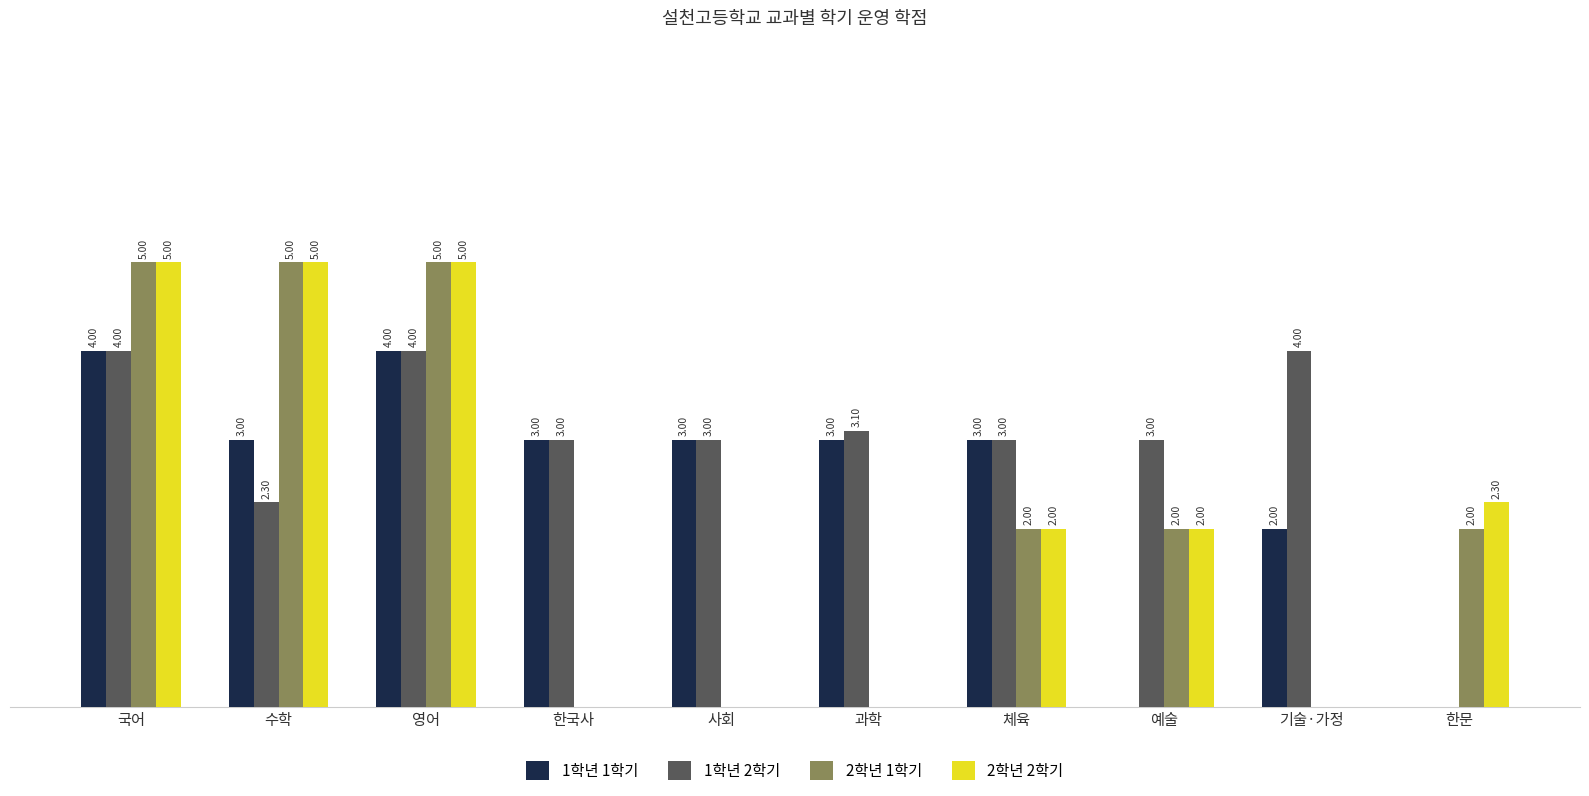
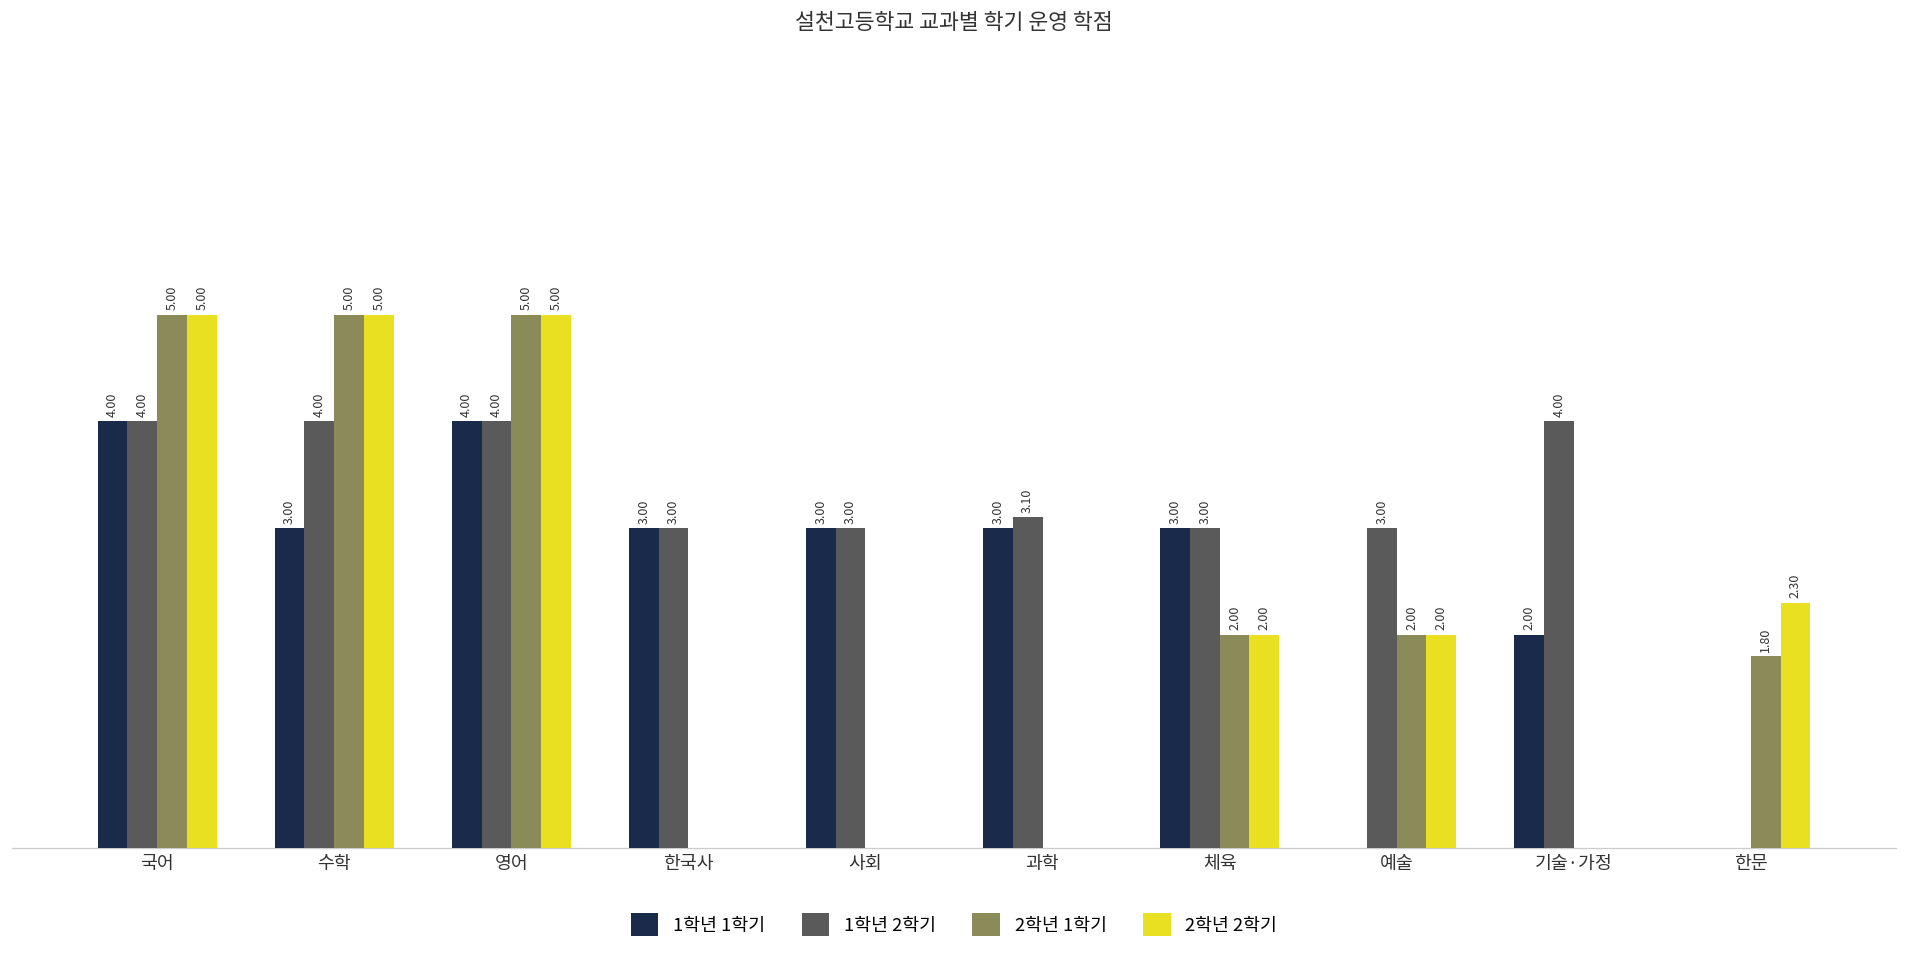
1학년 2학기, 수학: 2.30 -> 4.00
2학년 1학기, 한문: 2.00 -> 1.80
